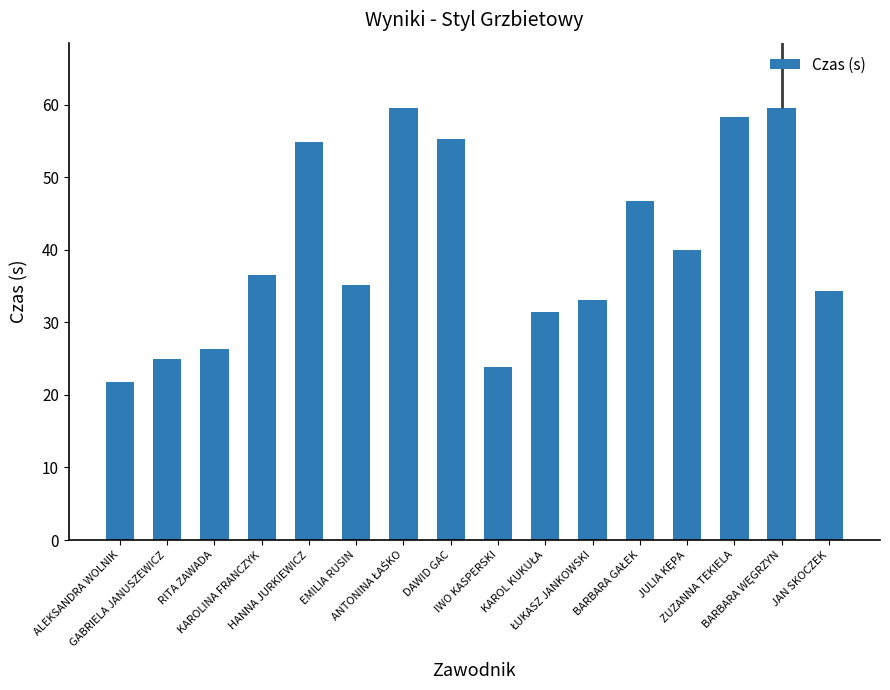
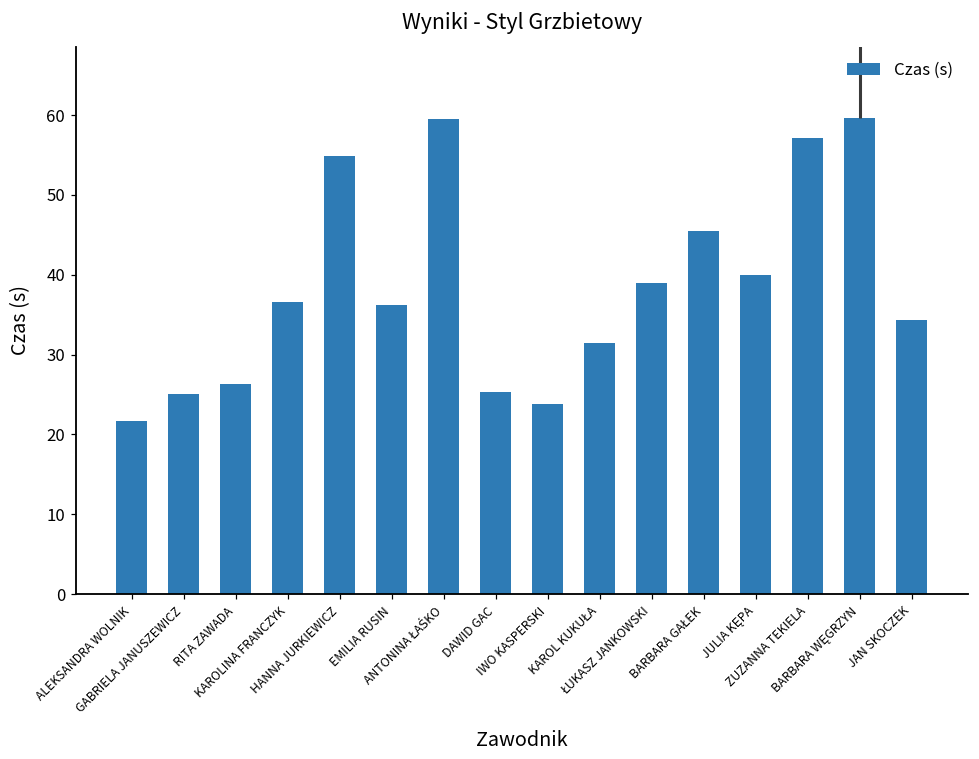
EMILIA RUSIN: 35 -> 36
DAWID GAC: 55 -> 25
ŁUKASZ JANKOWSKI: 33 -> 39
BARBARA GAŁEK: 47 -> 45
ZUZANNA TEKIELA: 58 -> 57
